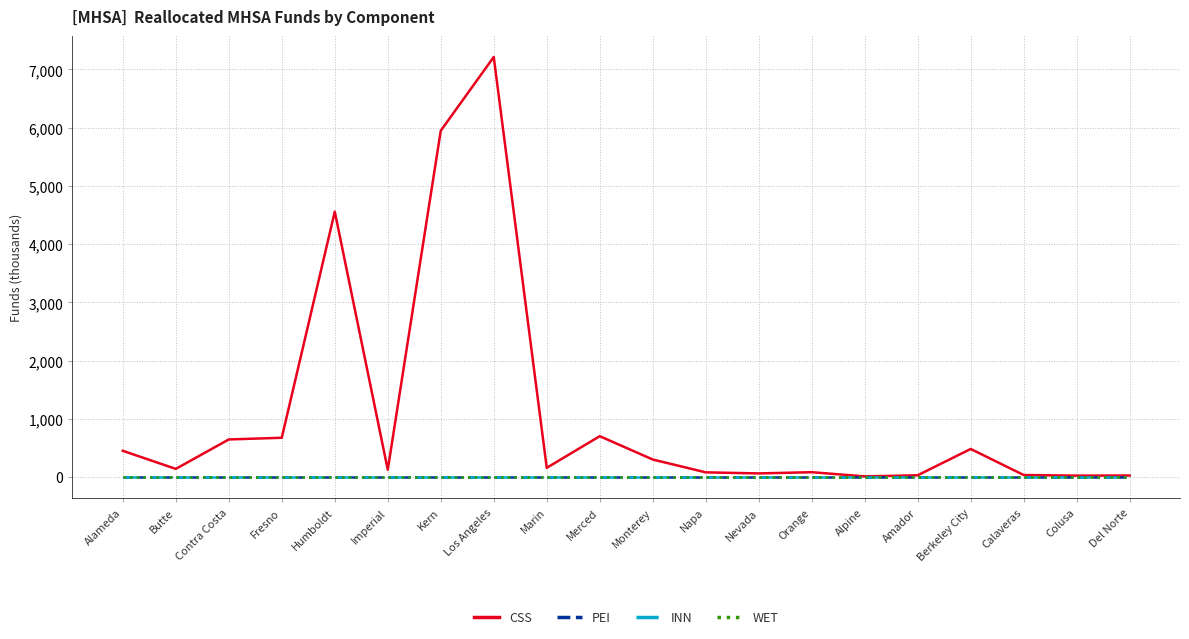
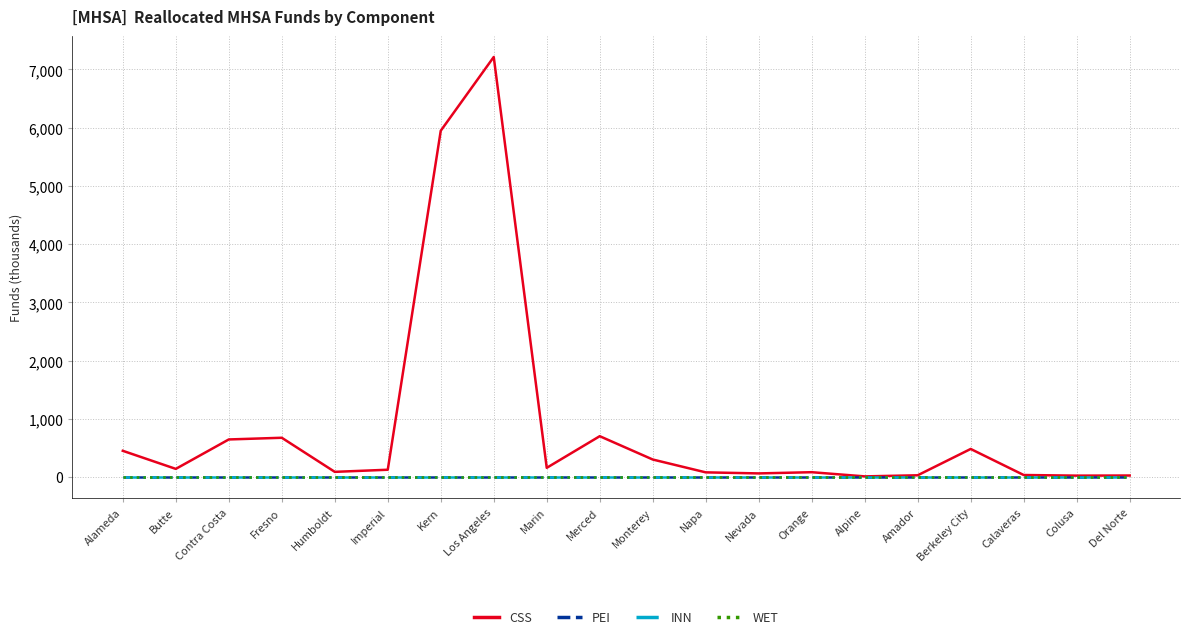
CSS, Humboldt: 4,600 -> 100
